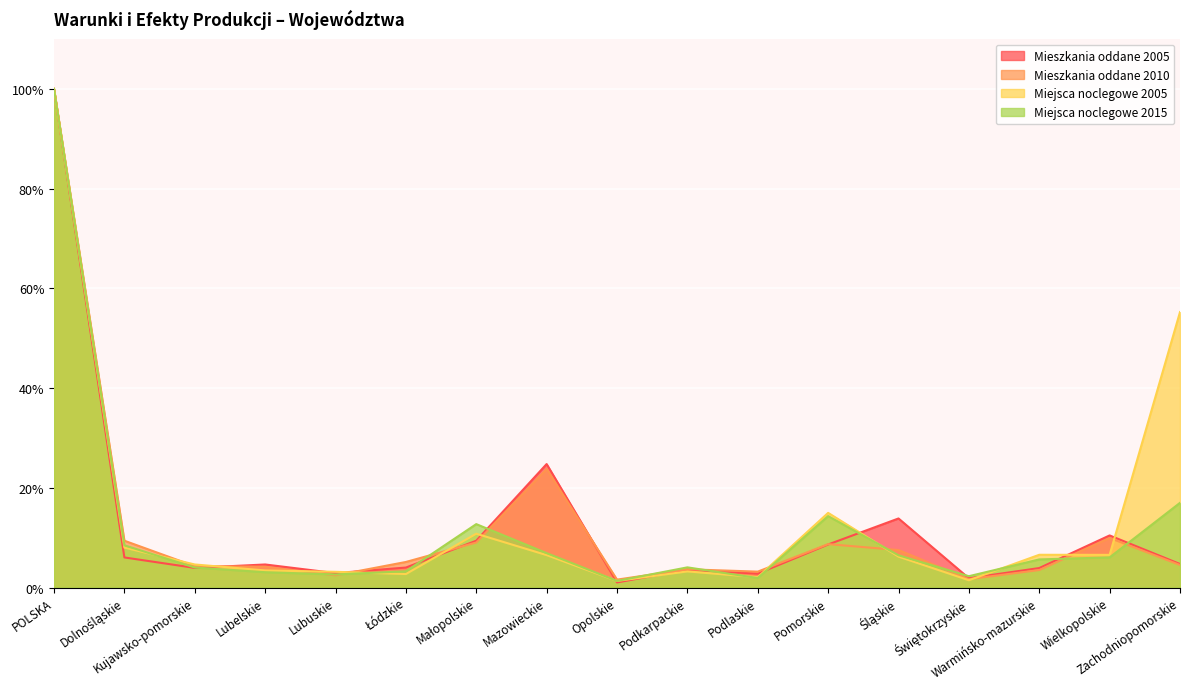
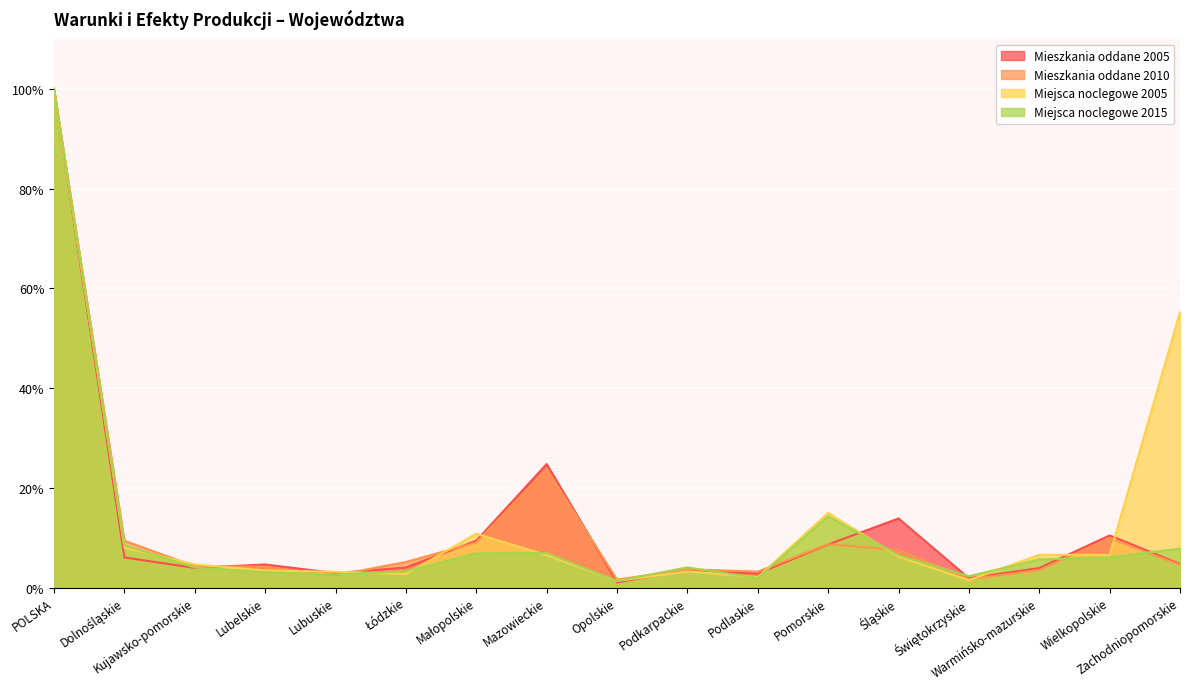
Miejsca noclegowe 2015, Małopolskie: 13% -> 7%
Miejsca noclegowe 2015, Zachodniopomorskie: 17% -> 8%
